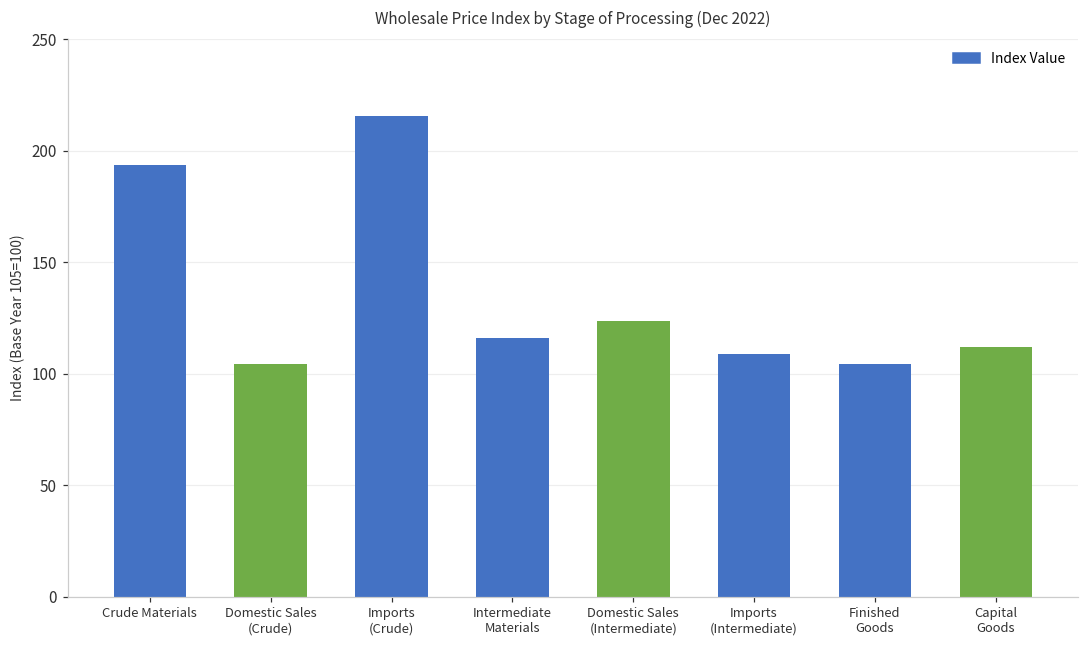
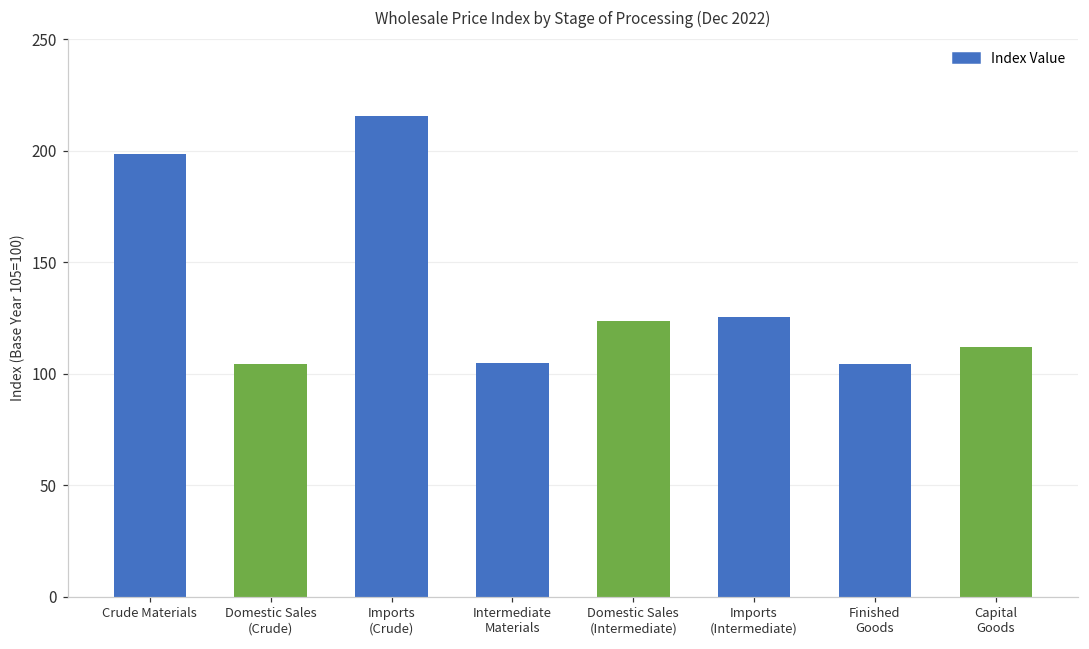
Crude Materials: 194 -> 199
Intermediate Materials: 116 -> 105
Imports (Intermediate): 109 -> 126
